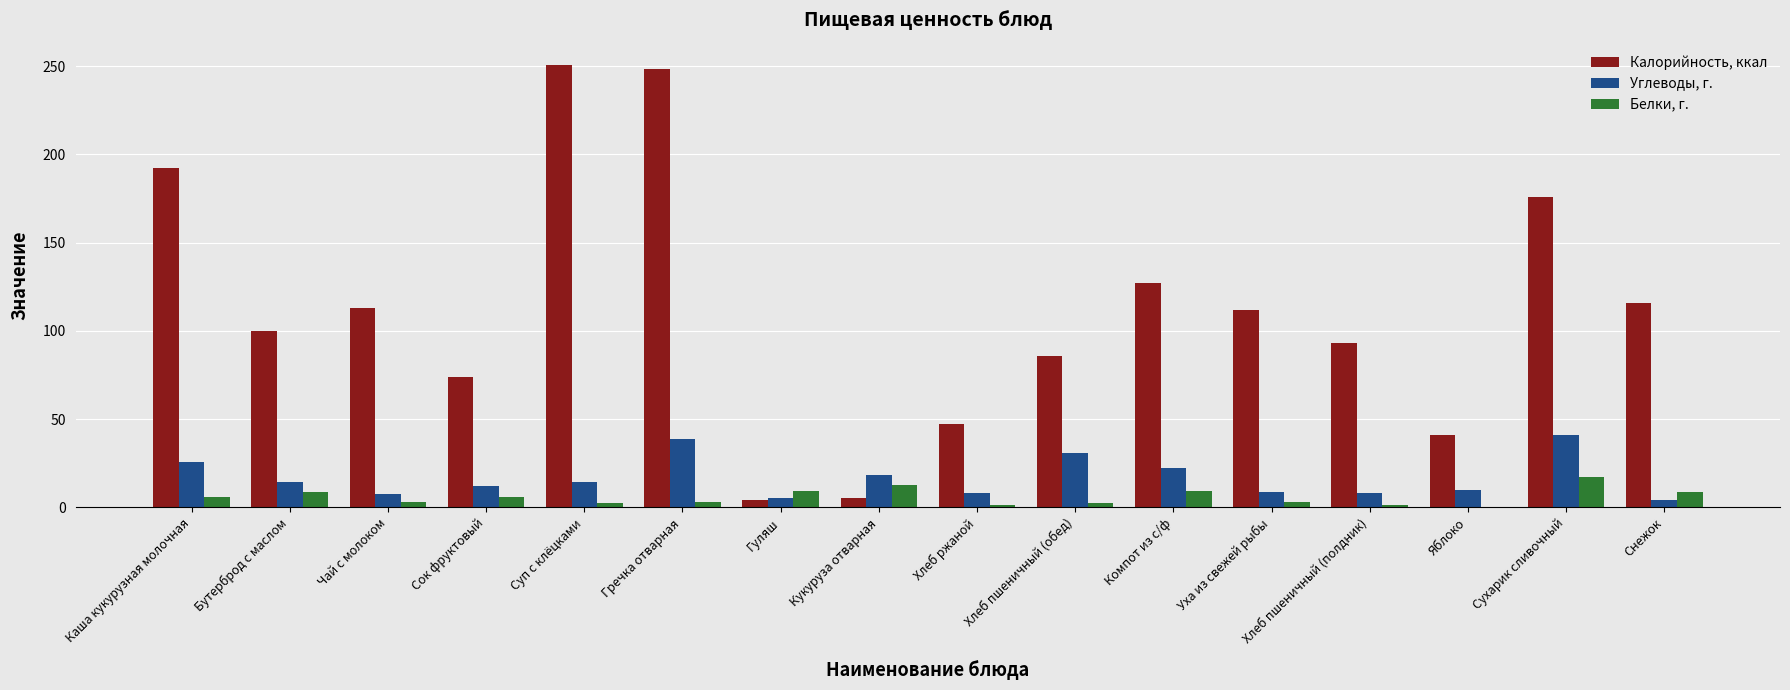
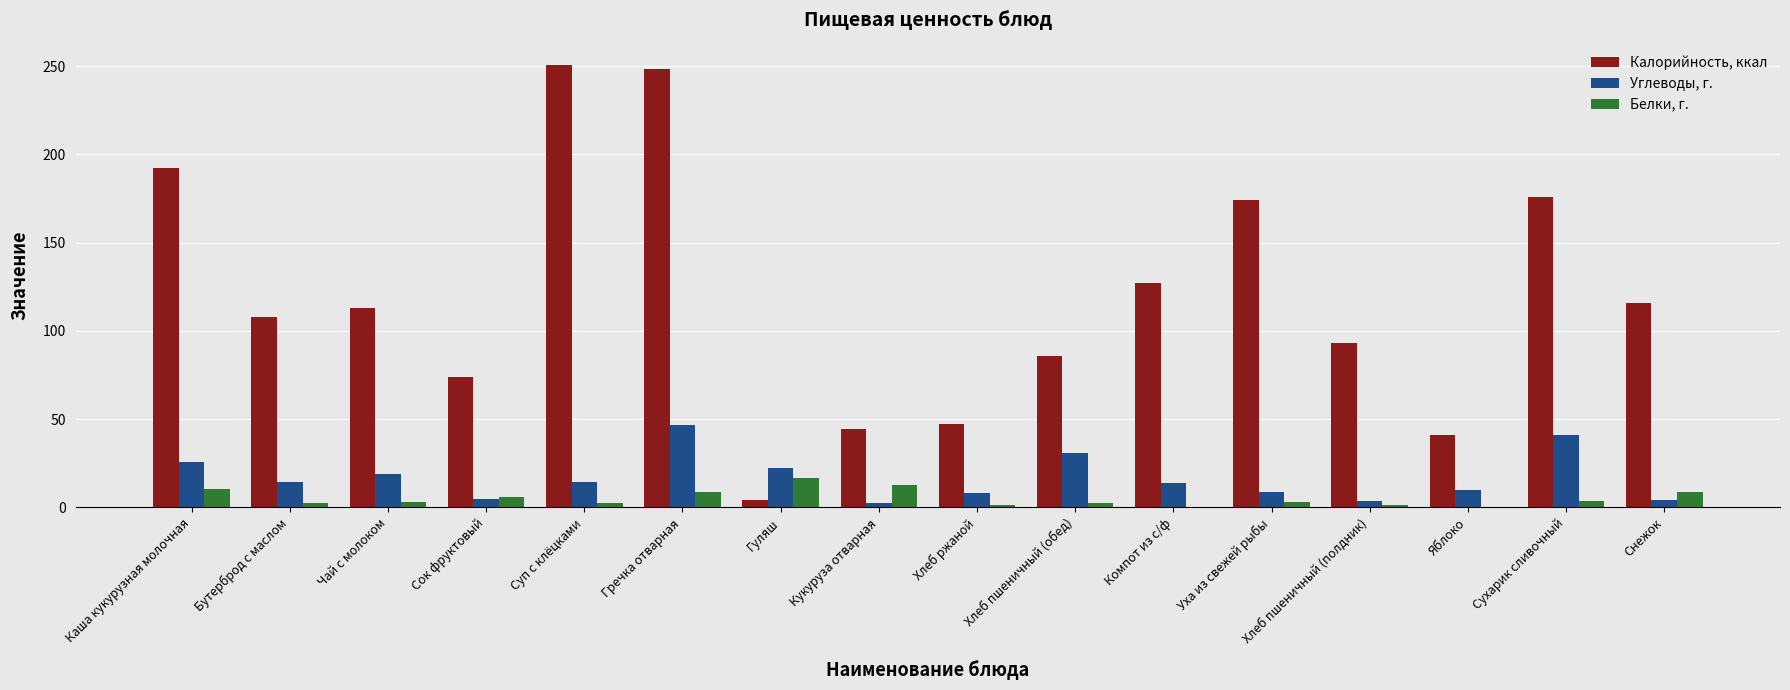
Белки, г., Каша кукурузная молочная: 6 -> 11
Калорийность, ккал, Бутерброд с маслом: 100 -> 108
Белки, г., Бутерброд с маслом: 9 -> 2
Углеводы, г., Чай с молоком: 8 -> 19
Углеводы, г., Сок фруктовый: 12 -> 5
Углеводы, г., Гречка отварная: 39 -> 46
Белки, г., Гречка отварная: 3 -> 9
Углеводы, г., Гуляш: 5 -> 23
Белки, г., Гуляш: 9 -> 17
Калорийность, ккал, Кукуруза отварная: 5 -> 45
Углеводы, г., Кукуруза отварная: 19 -> 3
Углеводы, г., Компот из с/ф: 23 -> 14
Белки, г., Компот из с/ф: 9 -> 0
Калорийность, ккал, Уха из свежей рыбы: 112 -> 174
Углеводы, г., Хлеб пшеничный (полдник): 8 -> 3
Белки, г., Сухарик сливочный: 17 -> 3
